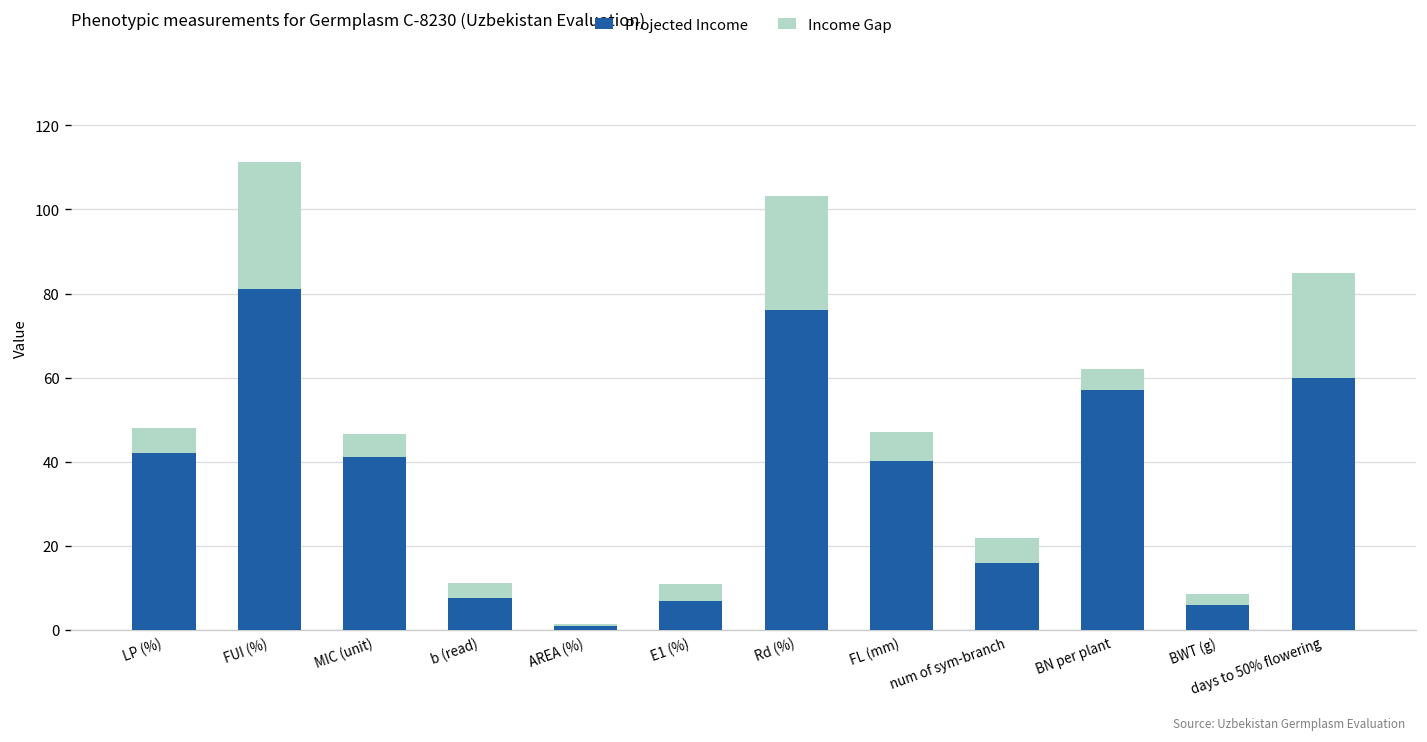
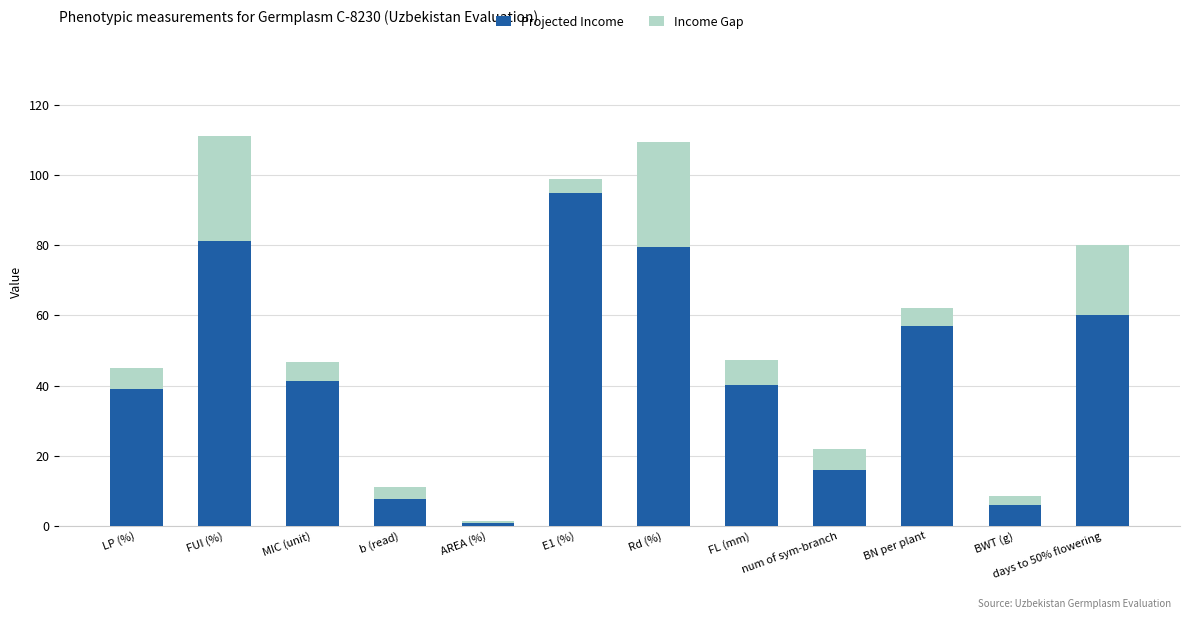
Projected Income, LP (%): 42 -> 39
Projected Income, E1 (%): 7 -> 95
Projected Income, Rd (%): 76 -> 80
Income Gap, Rd (%): 27 -> 30
Income Gap, days to 50% flowering: 25 -> 20
